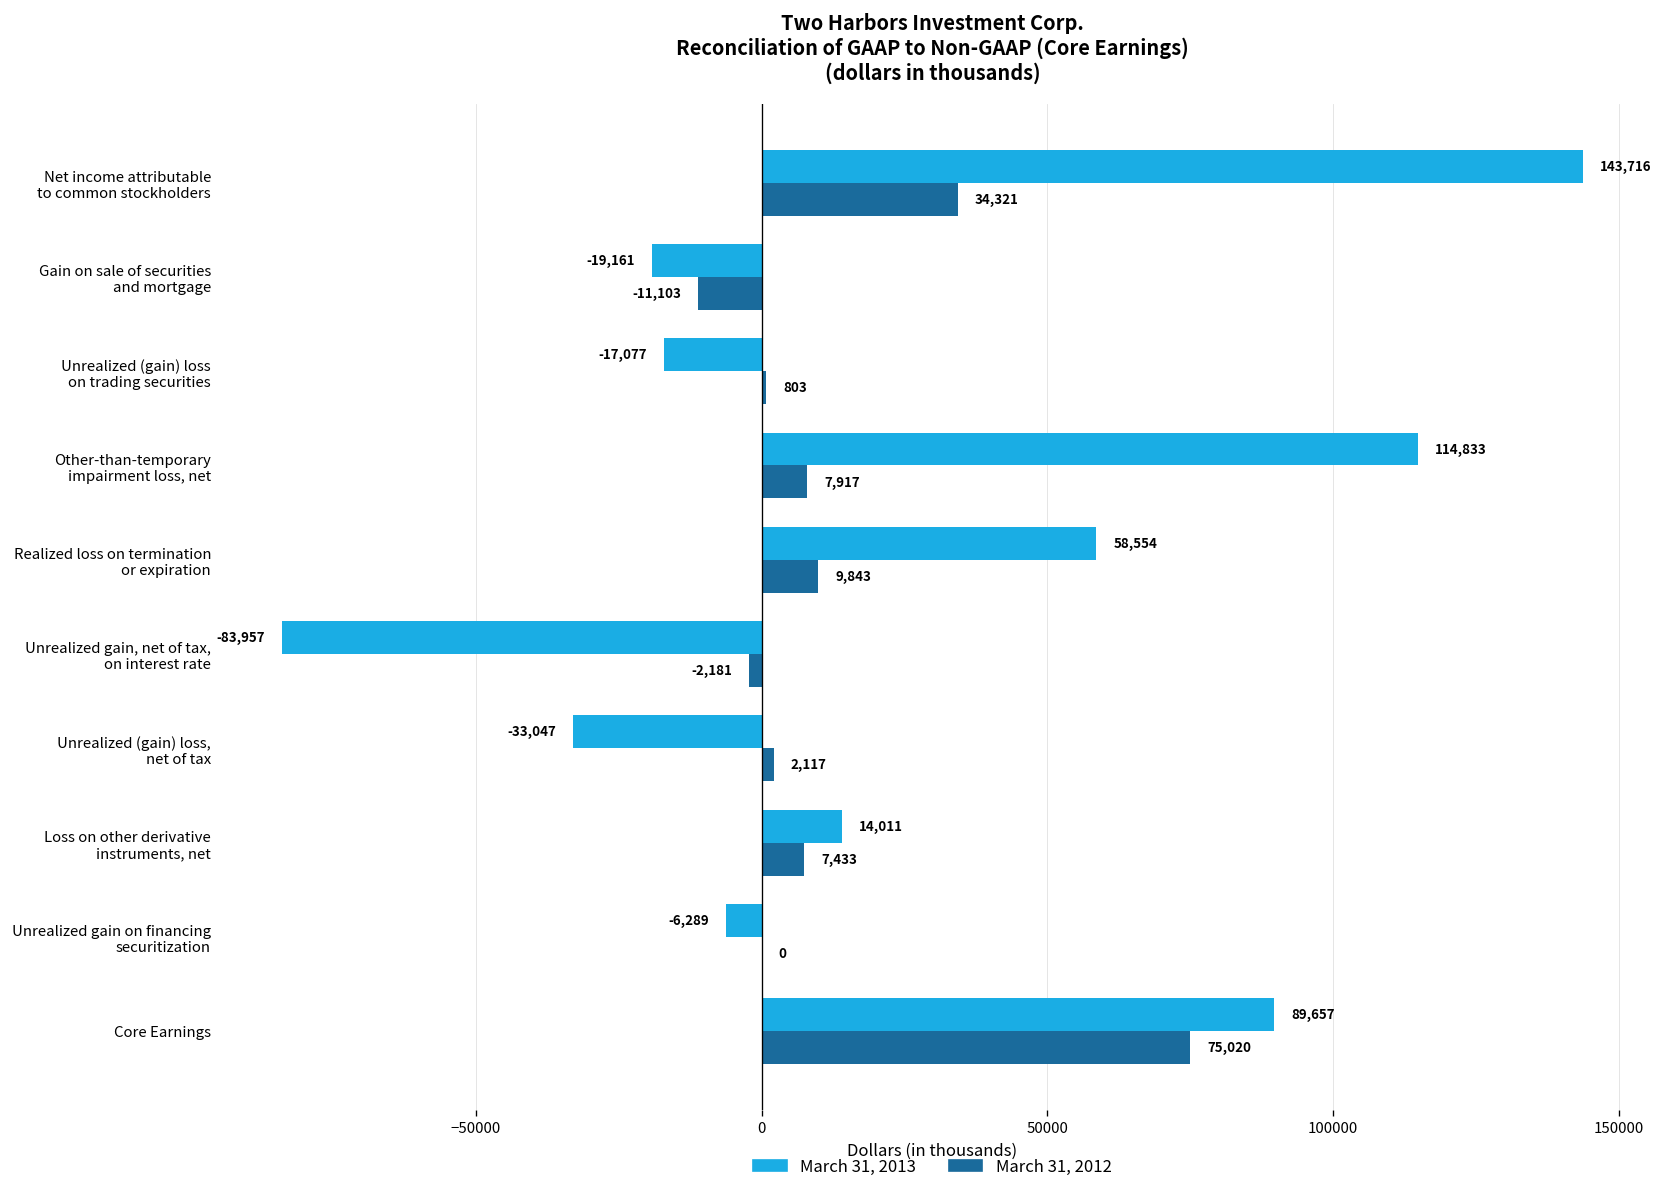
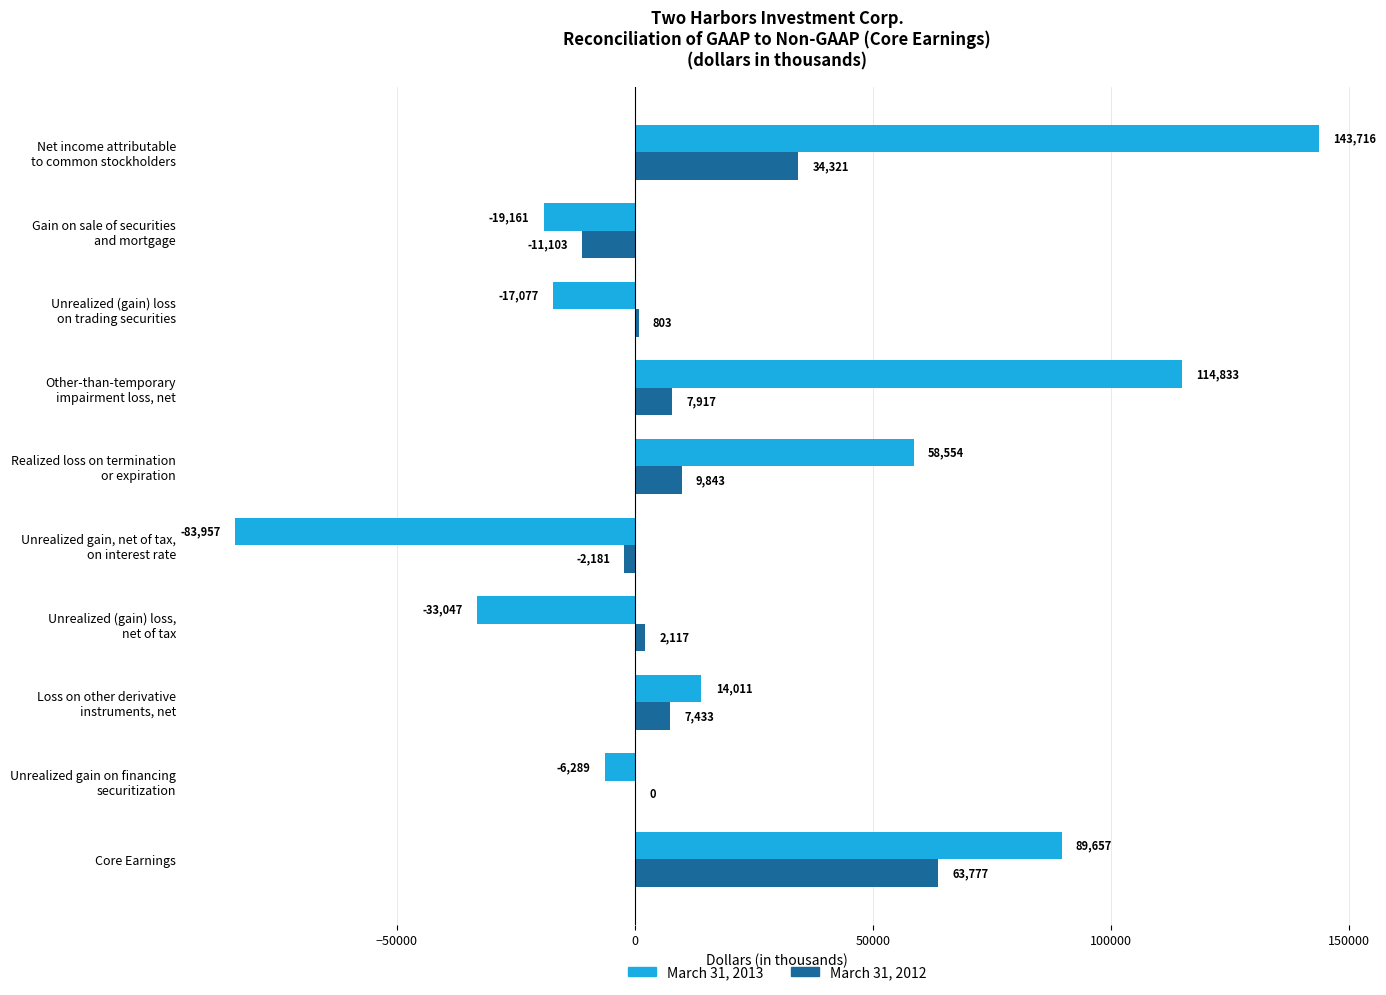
March 31, 2012, Core Earnings: 75,020 -> 63,777
